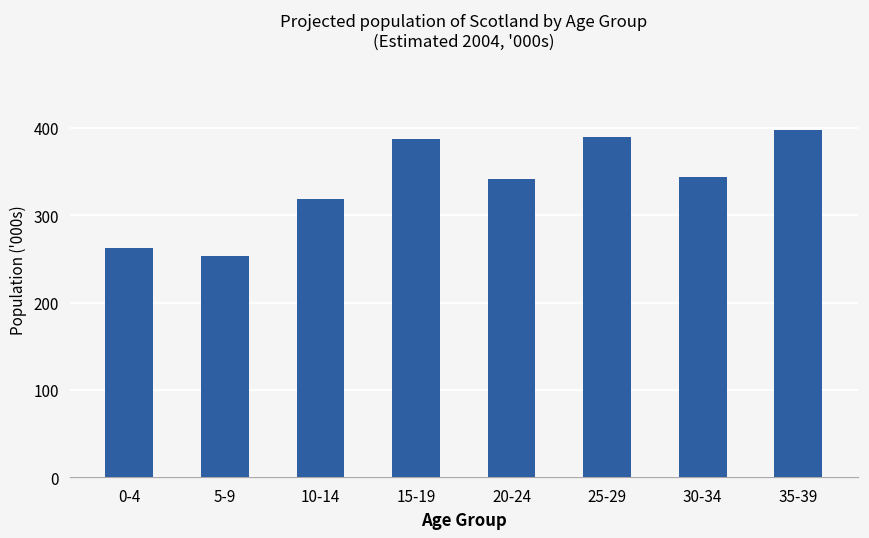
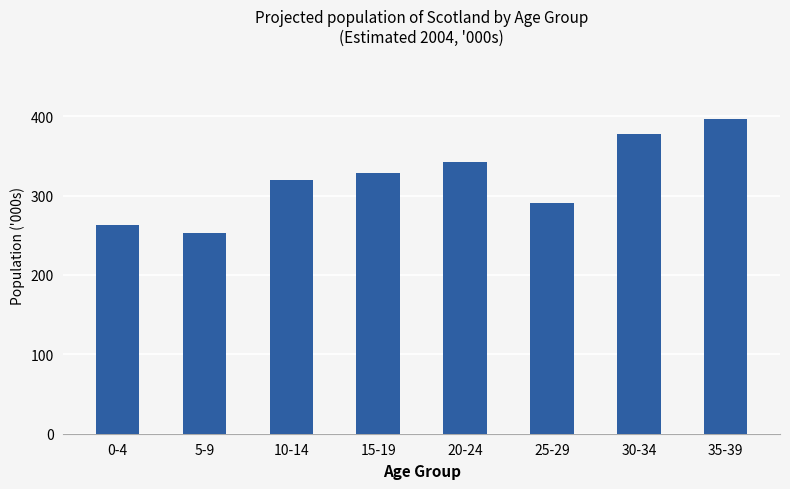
15-19: 390 -> 330
25-29: 390 -> 290
30-34: 340 -> 380
